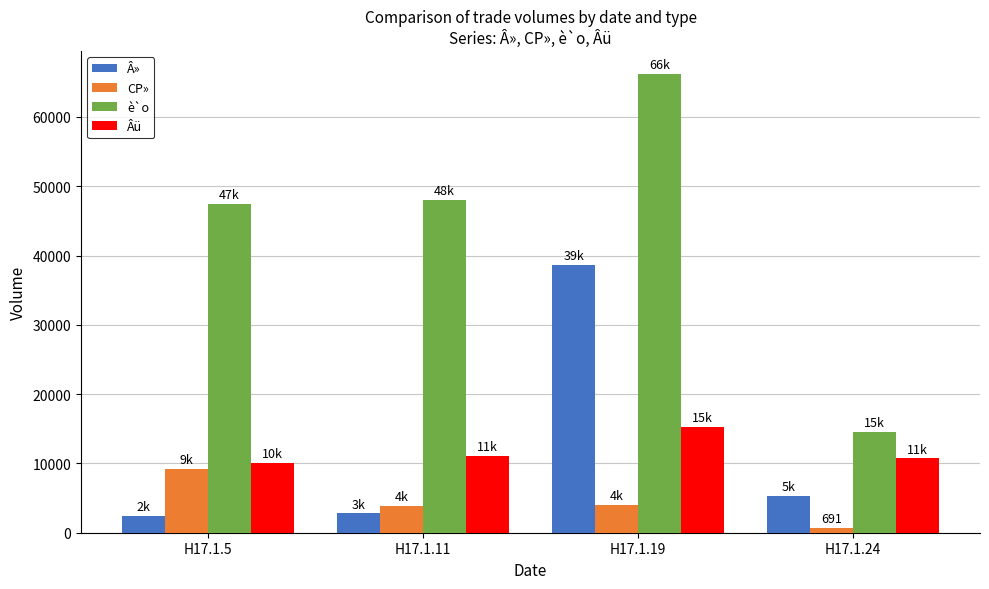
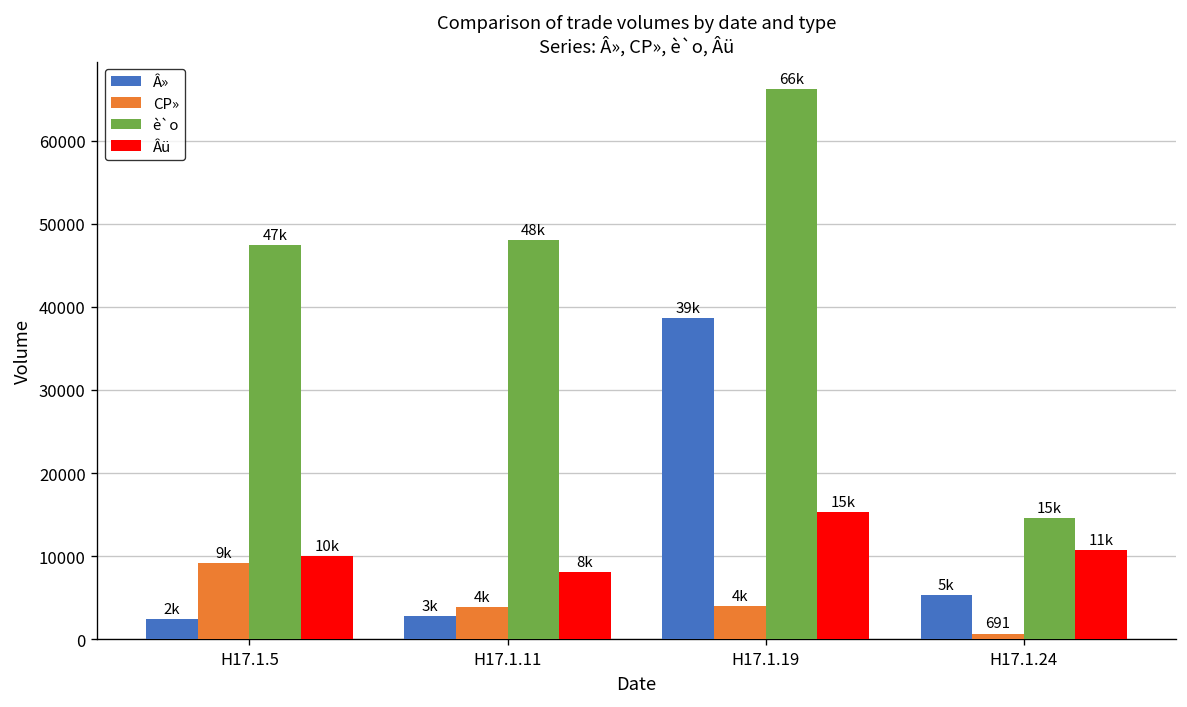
Âü, H17.1.11: 11k -> 8k
